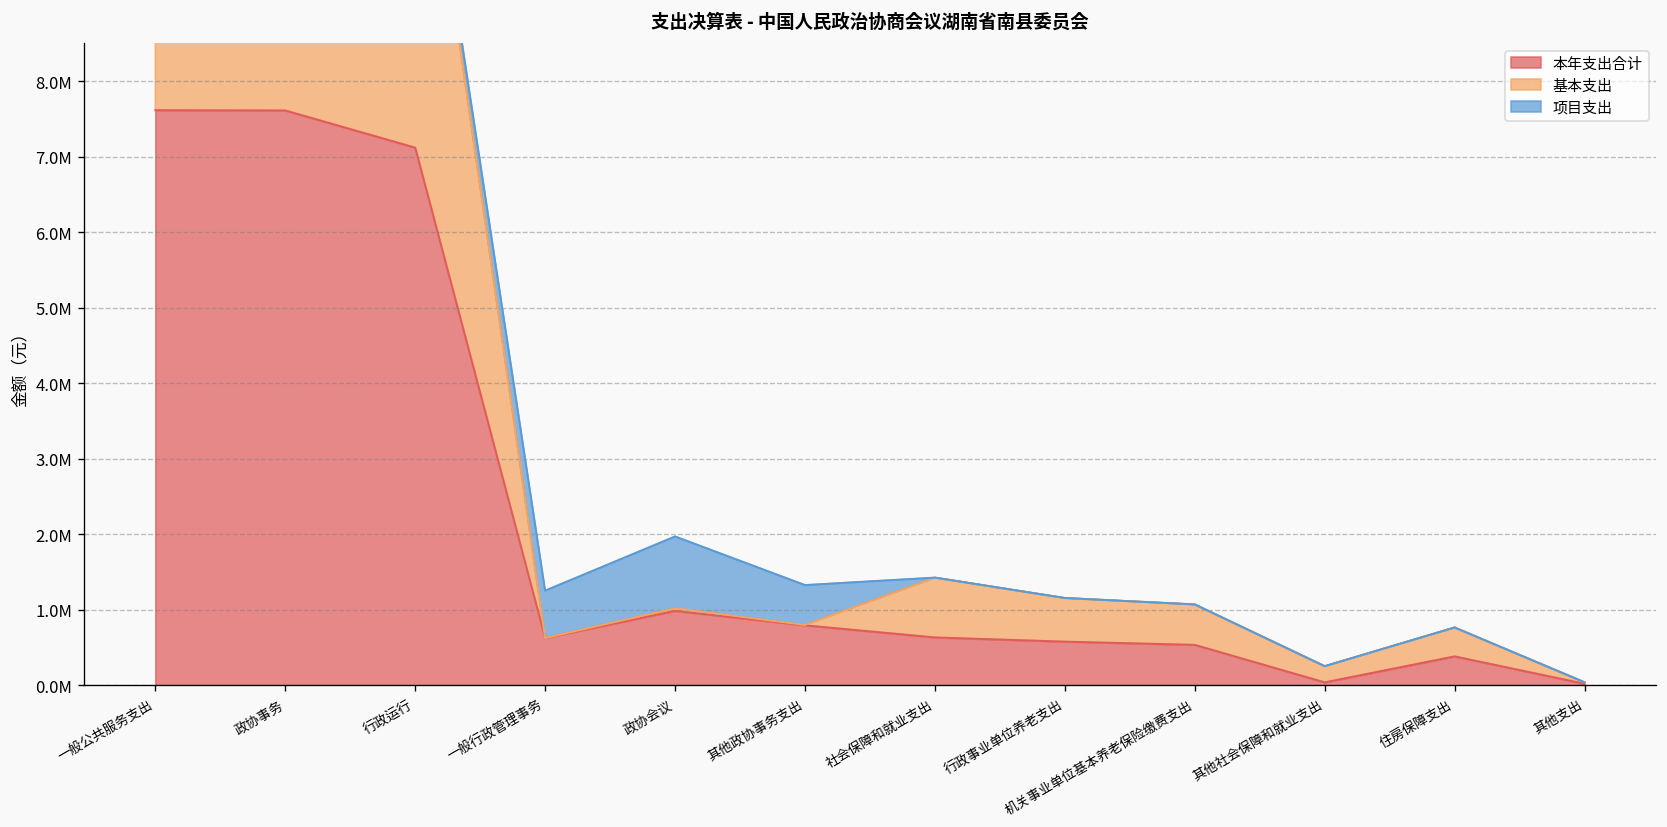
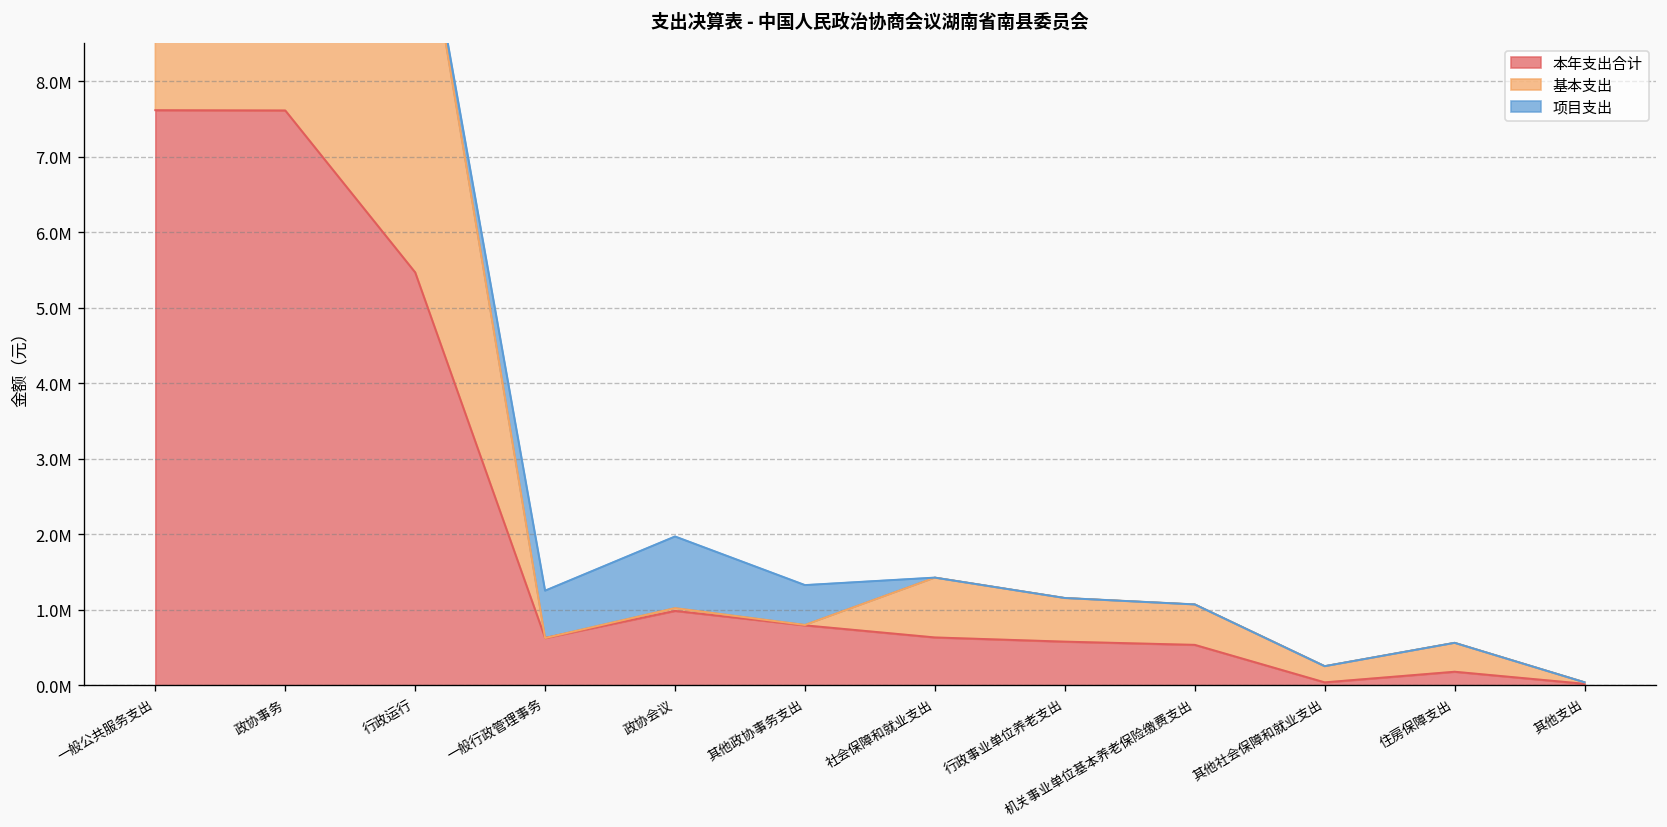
本年支出合计, 行政运行: 7100000 -> 5500000
本年支出合计, 住房保障支出: 400000 -> 200000
